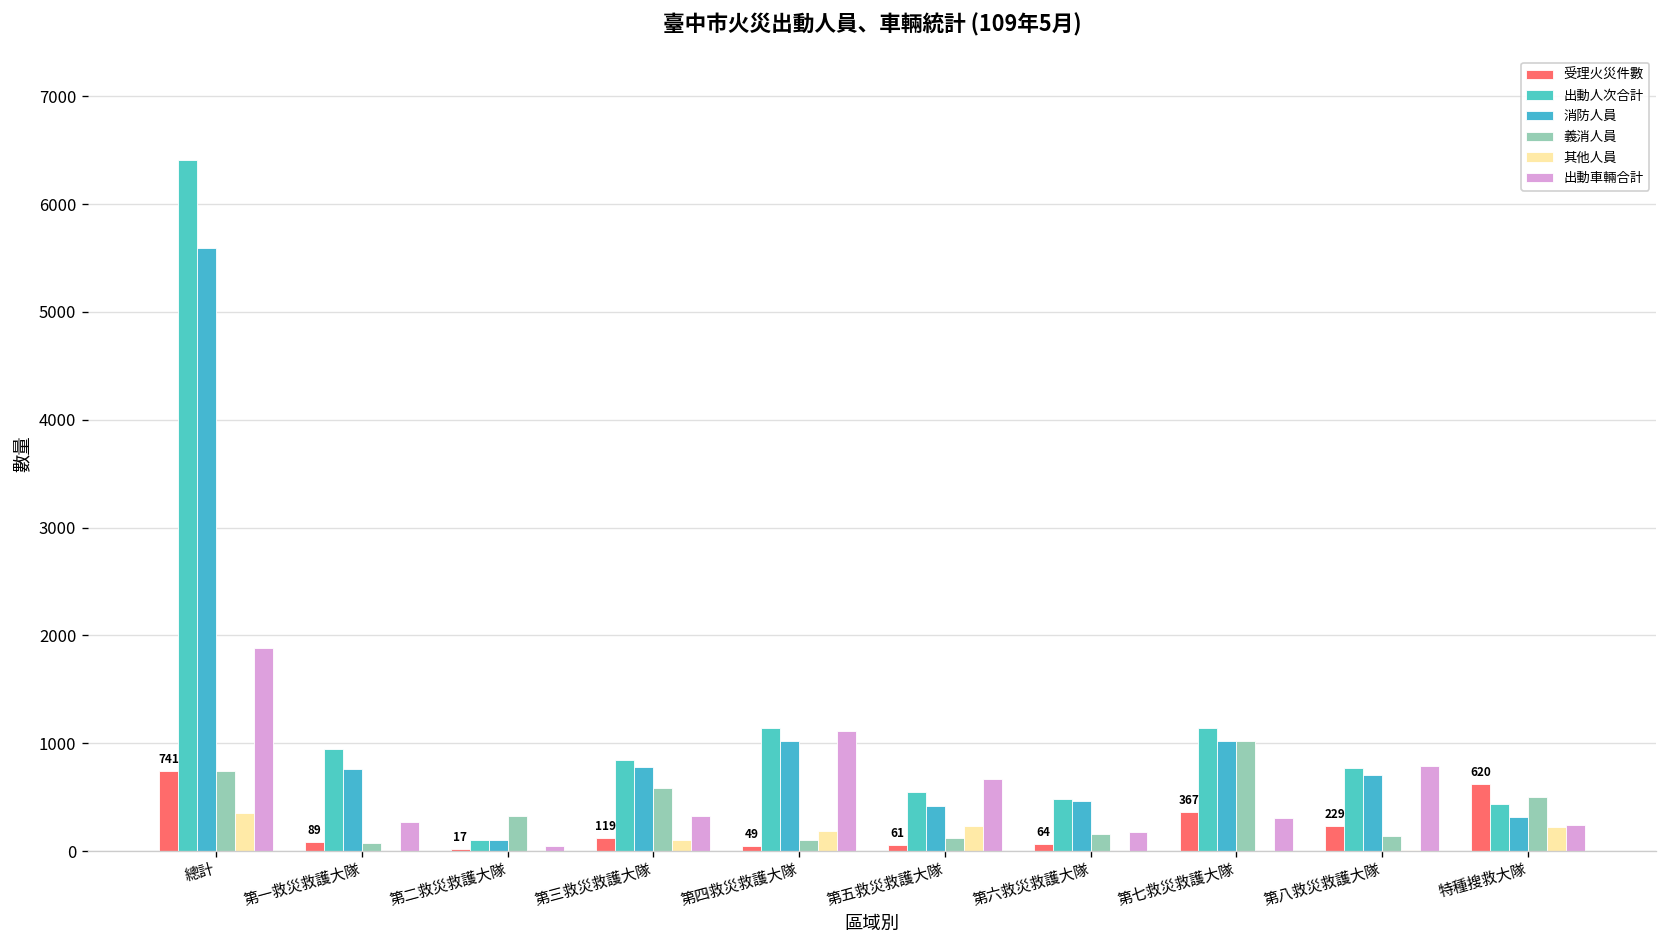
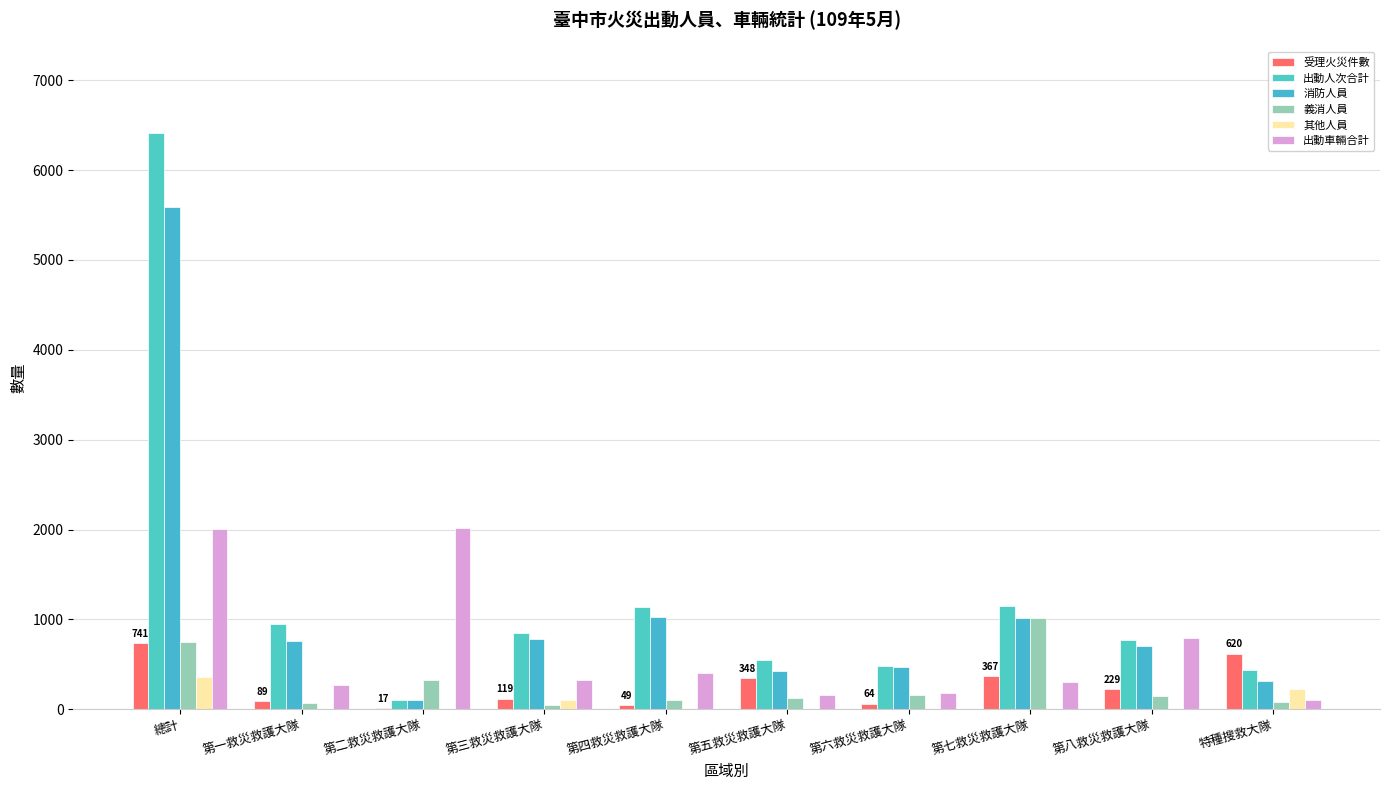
出動車輛合計, 總計: 1900 -> 2000
出動車輛合計, 第二救災救護大隊: 0 -> 2000
義消人員, 第三救災救護大隊: 600 -> 100
其他人員, 第四救災救護大隊: 200 -> 0
出動車輛合計, 第四救災救護大隊: 1100 -> 400
受理火災件數, 第五救災救護大隊: 61 -> 348
其他人員, 第五救災救護大隊: 200 -> 0
出動車輛合計, 第五救災救護大隊: 700 -> 200
義消人員, 特種搜救大隊: 500 -> 100
出動車輛合計, 特種搜救大隊: 200 -> 100
